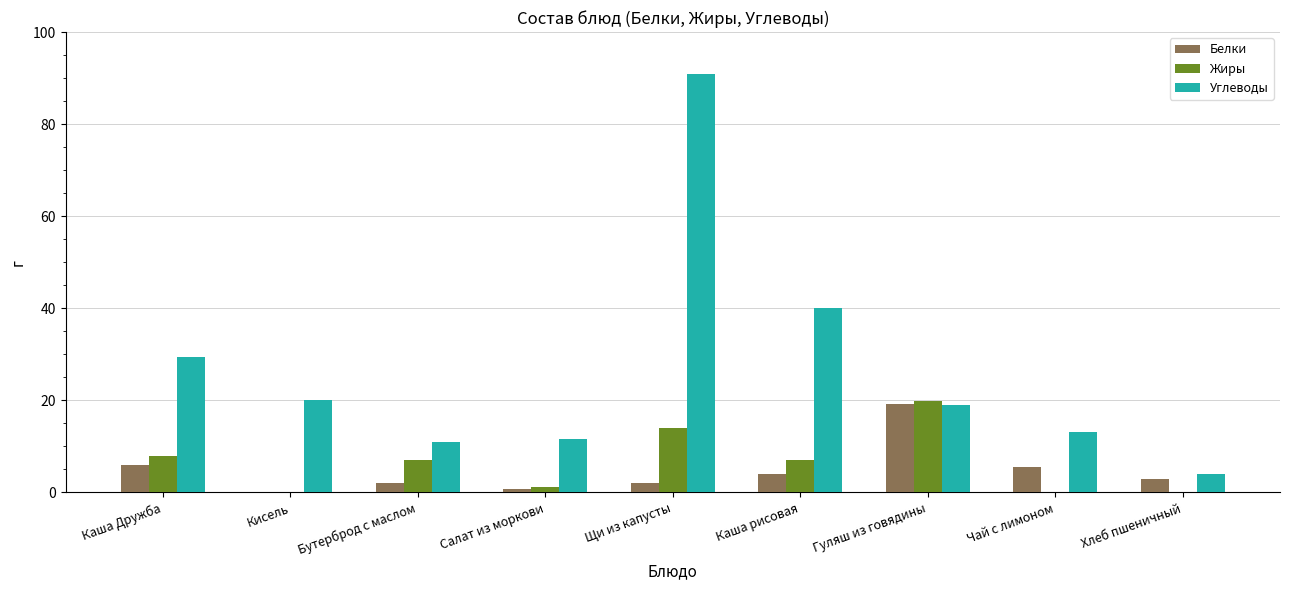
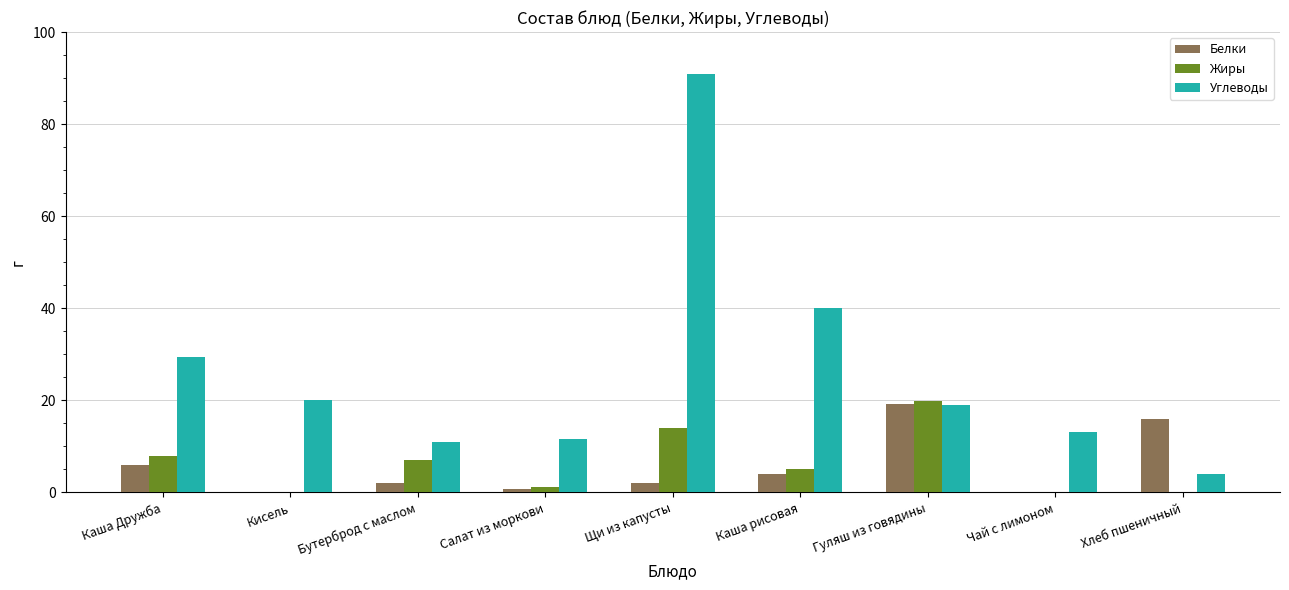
Жиры, Каша рисовая: 7 -> 5
Белки, Чай с лимоном: 6 -> 0
Белки, Хлеб пшеничный: 3 -> 16
